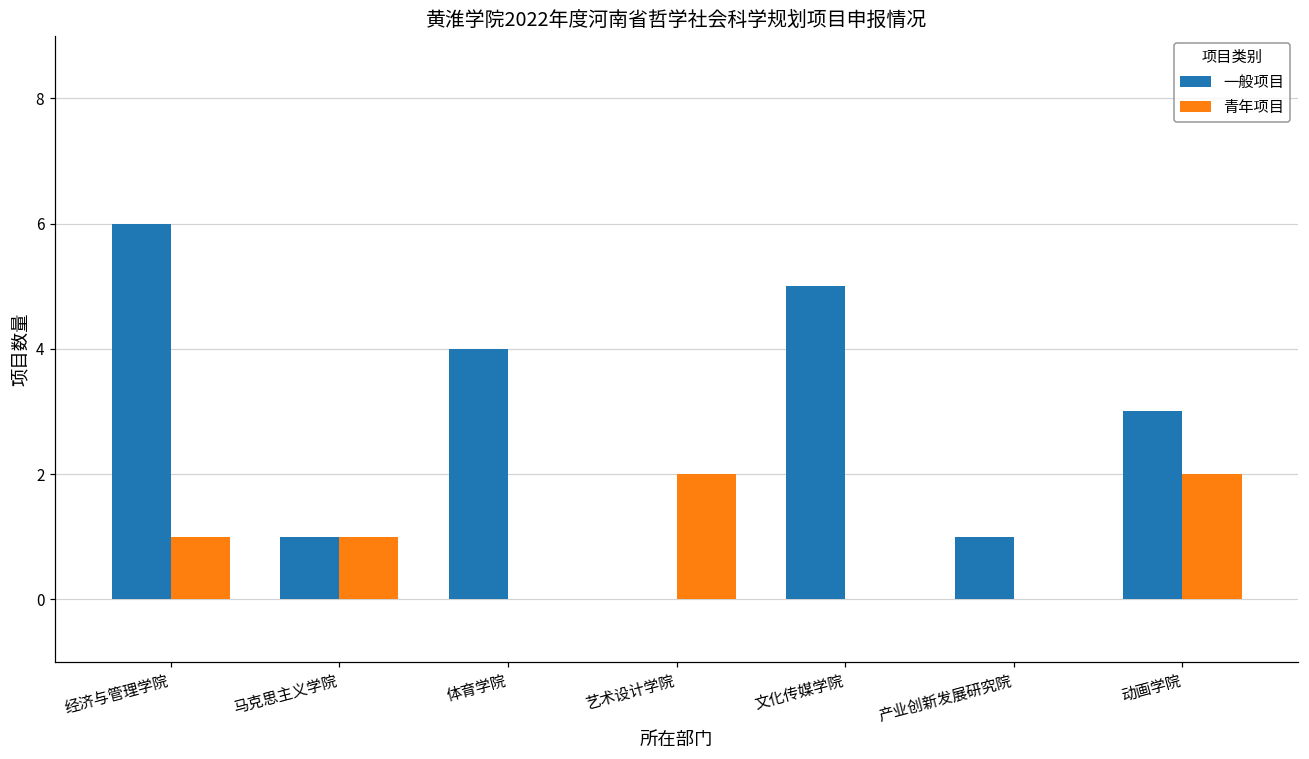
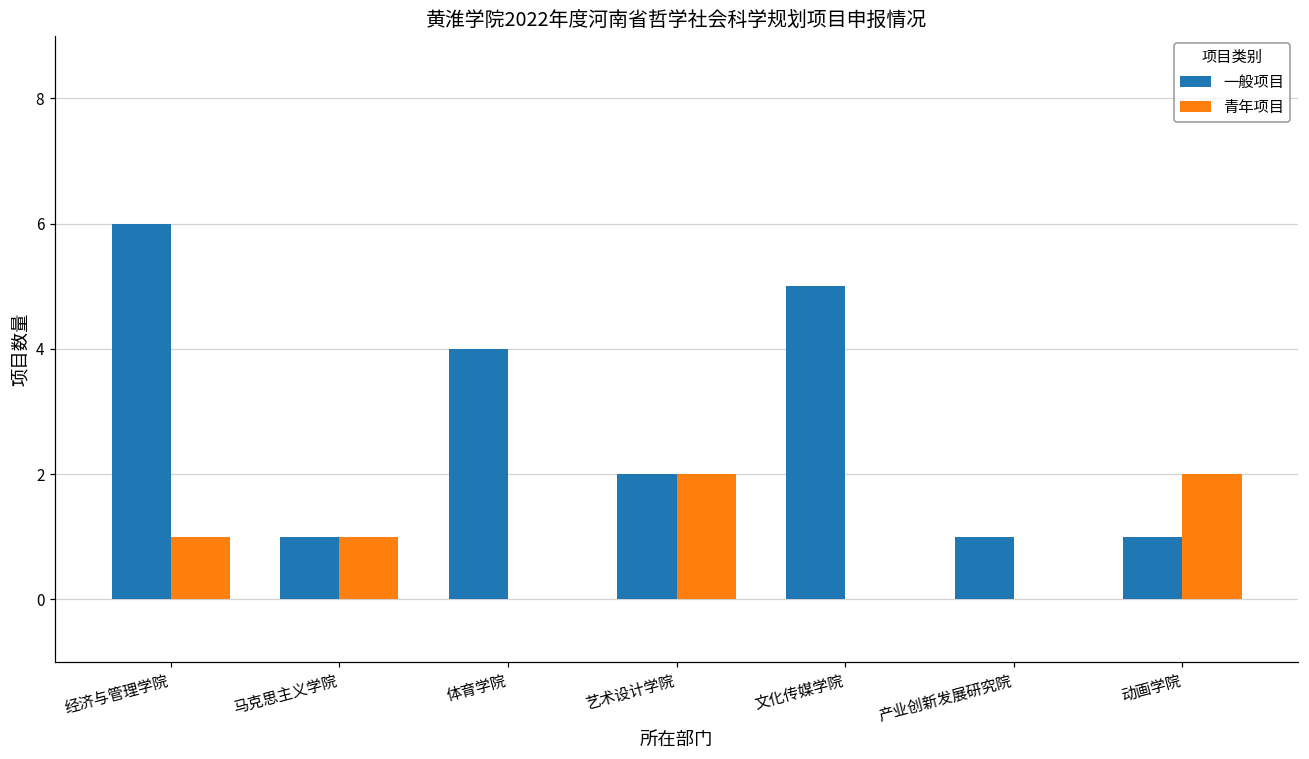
一般项目, 艺术设计学院: 0 -> 2
一般项目, 动画学院: 3 -> 1
